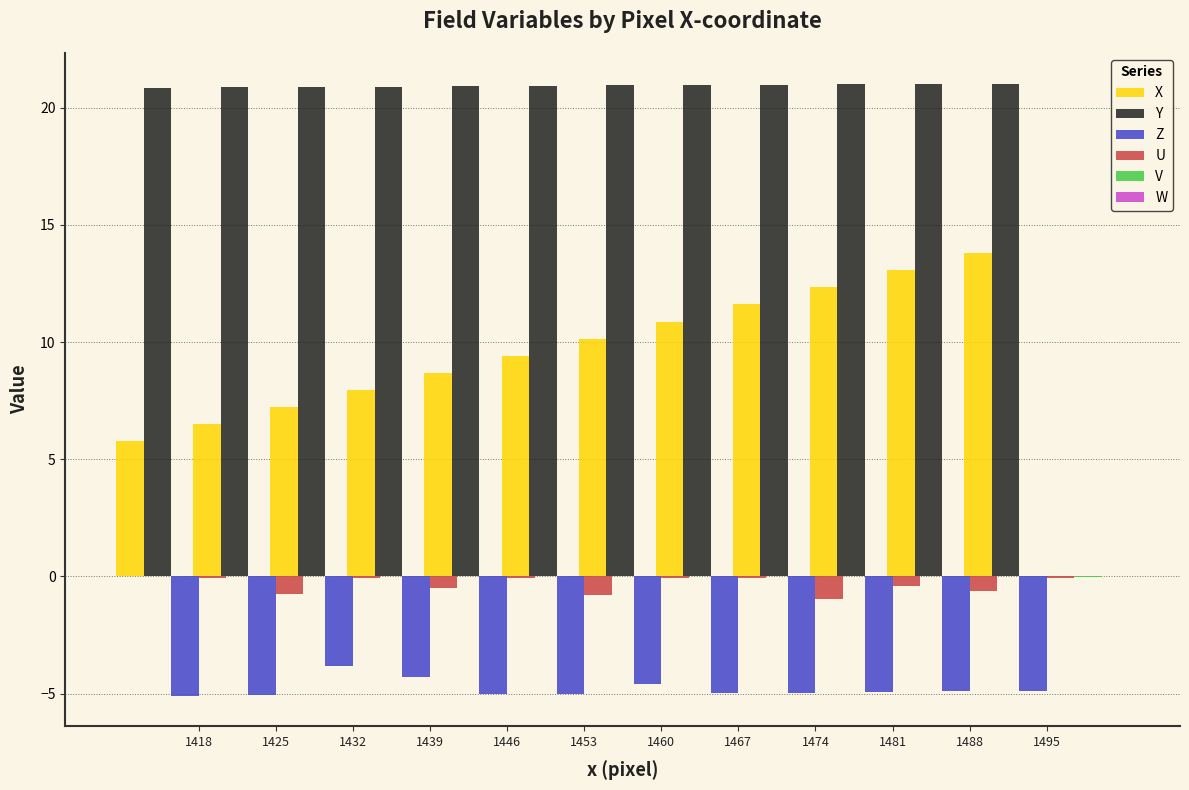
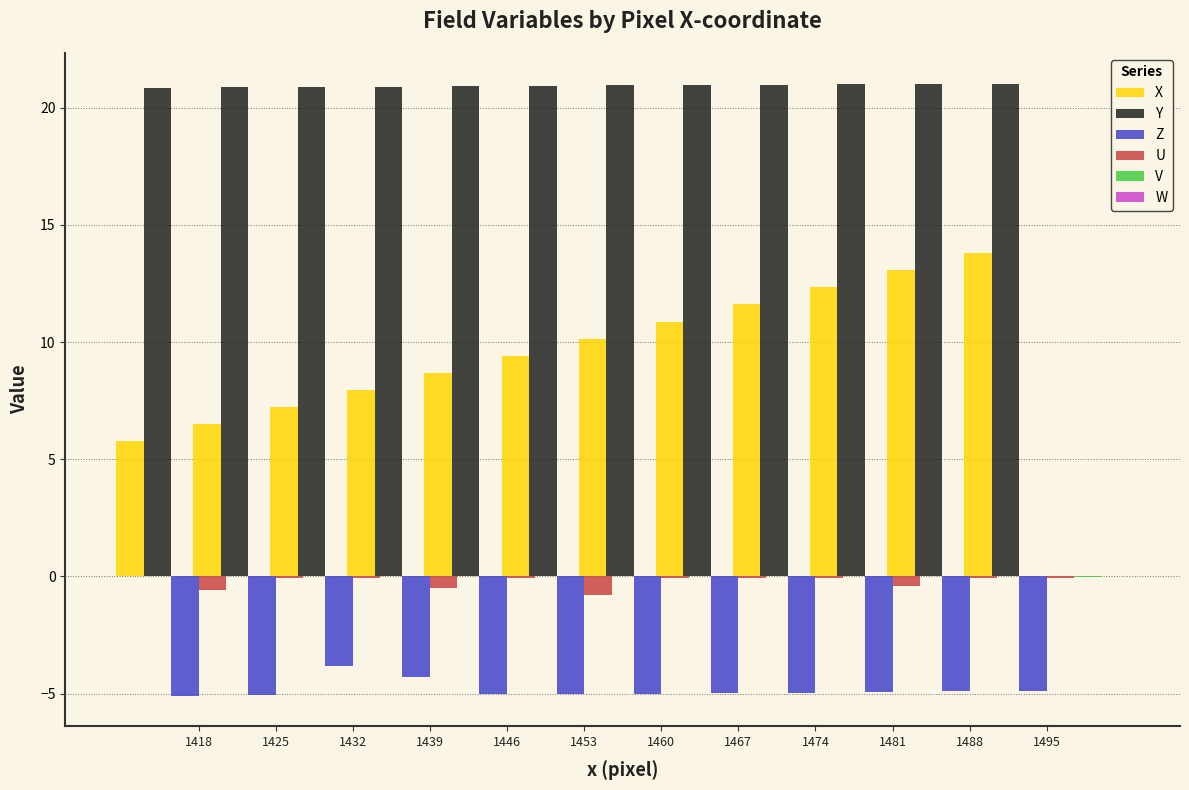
U, 1418: -0.1 -> -0.6
U, 1425: -0.7 -> -0.1
Z, 1460: -4.6 -> -5.0
U, 1474: -0.9 -> -0.1
U, 1488: -0.6 -> -0.1
